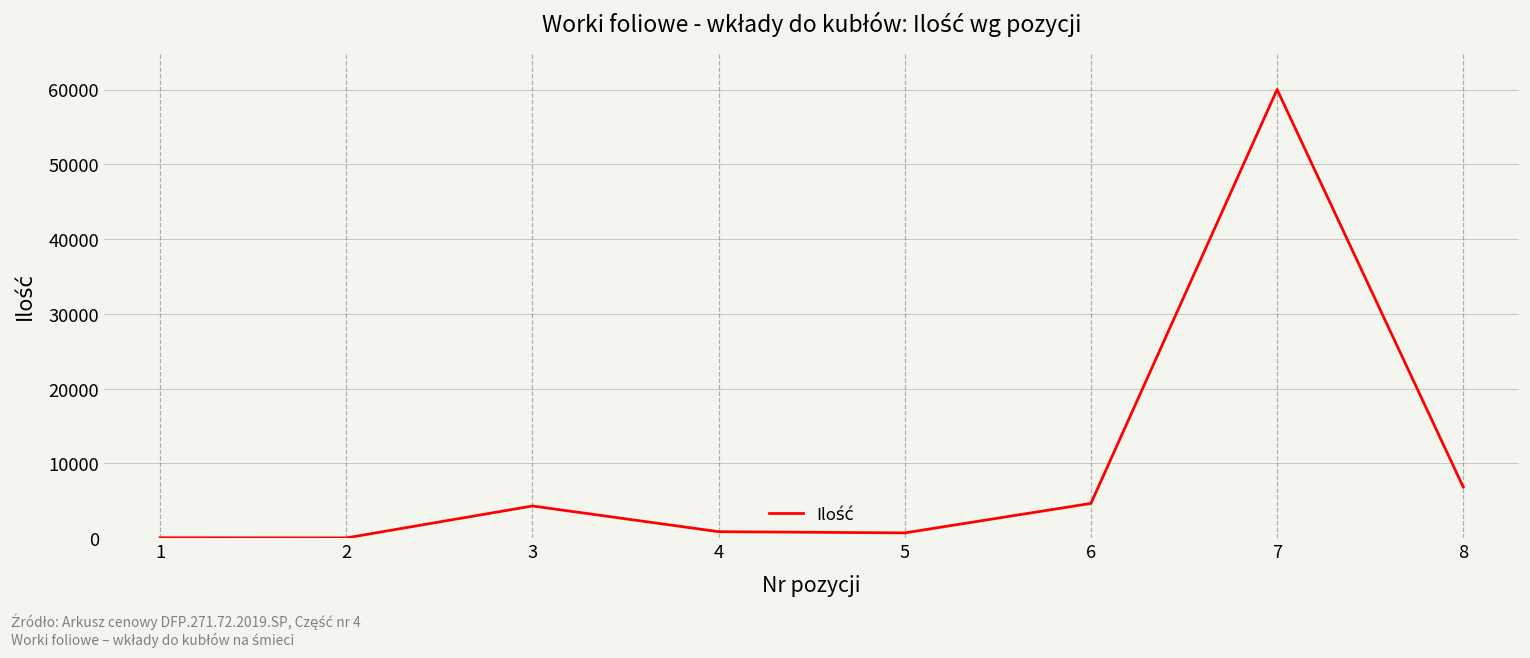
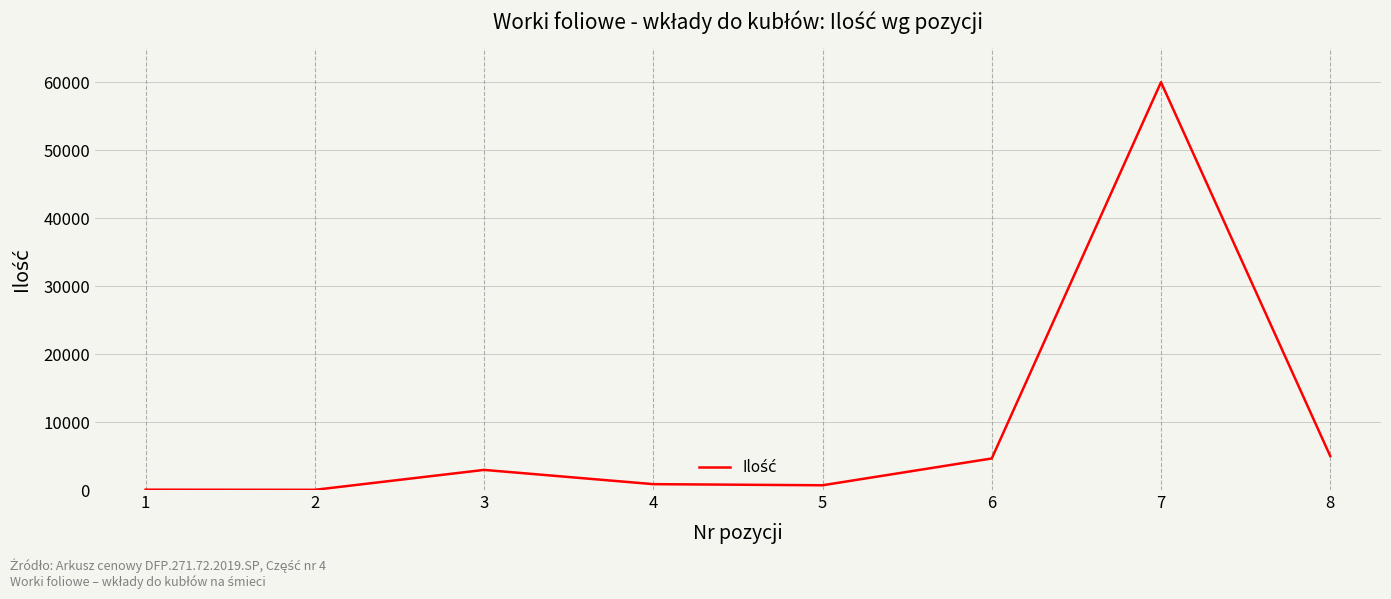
3: 4000 -> 3000
8: 7000 -> 5000
